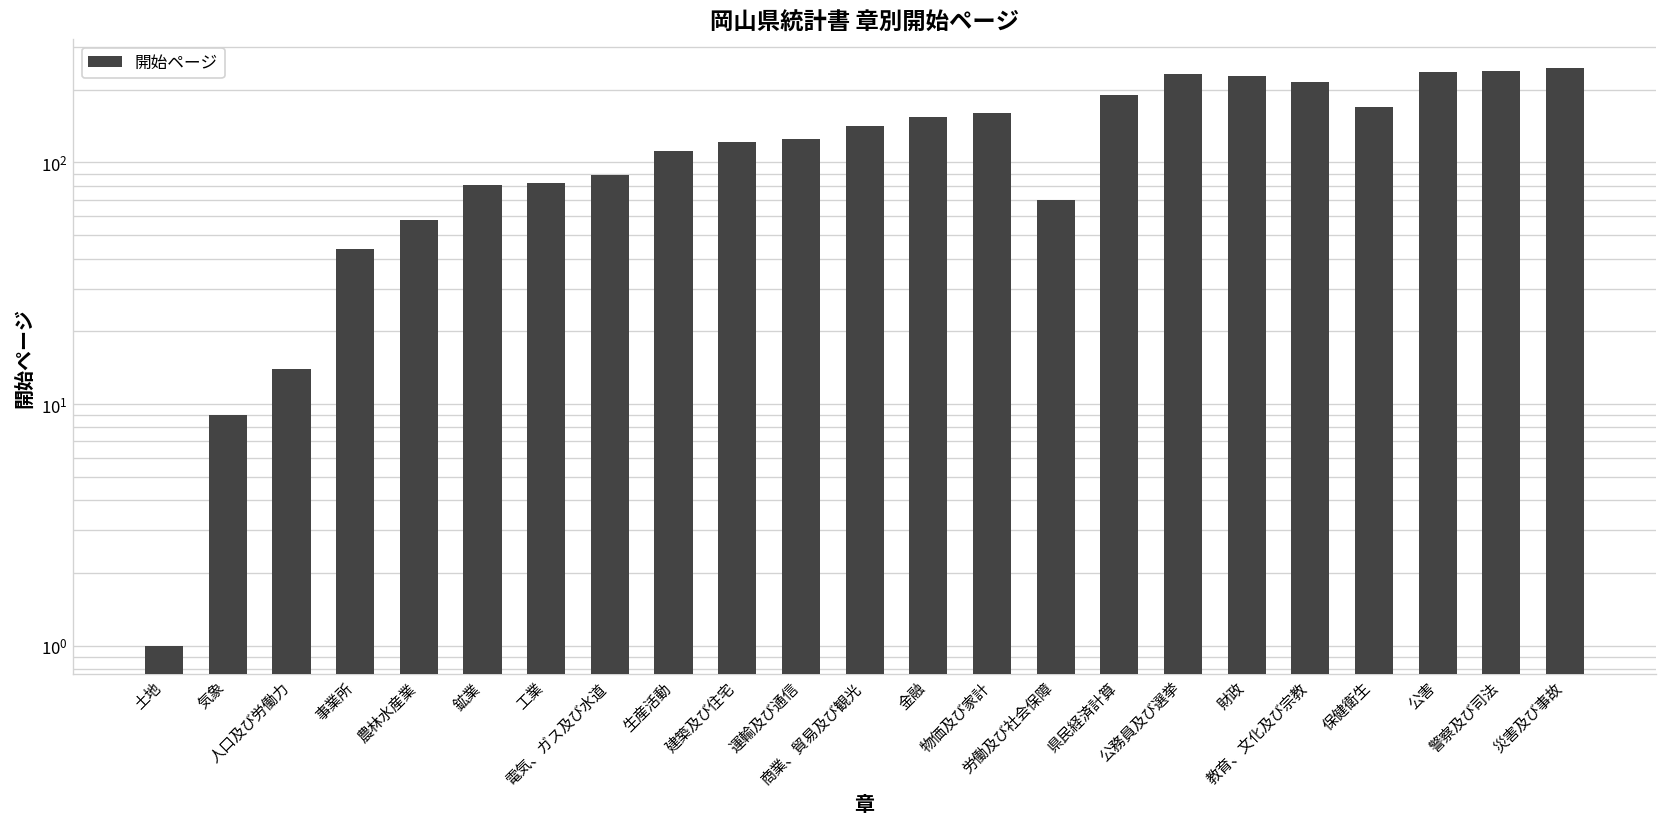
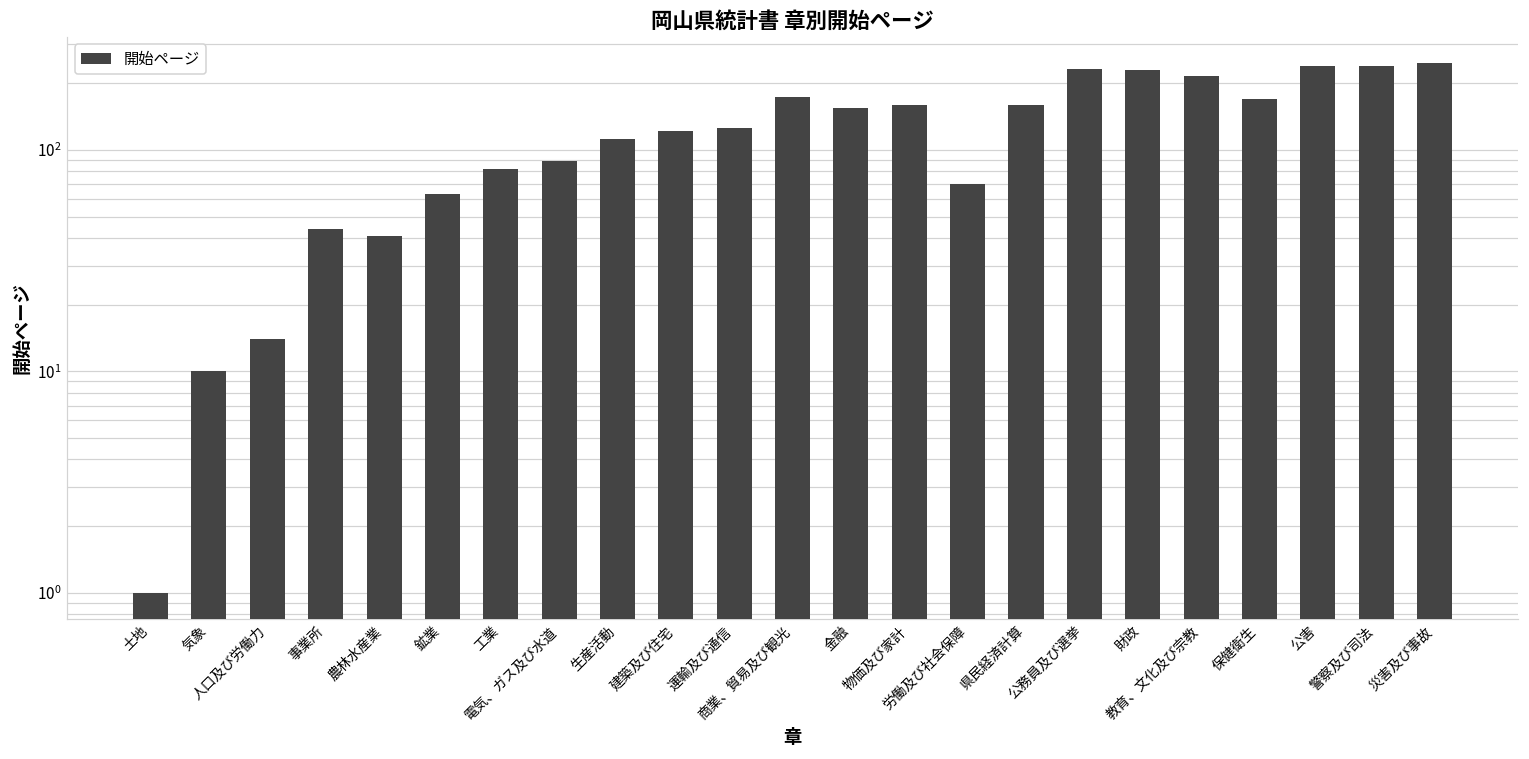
気象: 9 -> 10
農林水産業: 58 -> 41
鉱業: 81 -> 63
商業、貿易及び観光: 140 -> 170
県民経済計算: 190 -> 160
